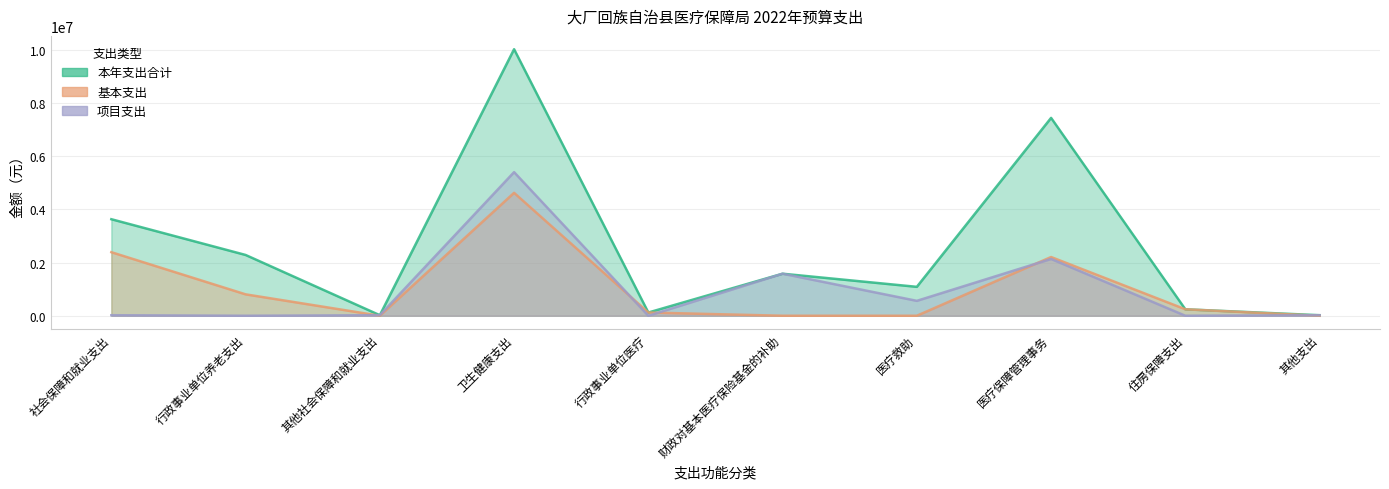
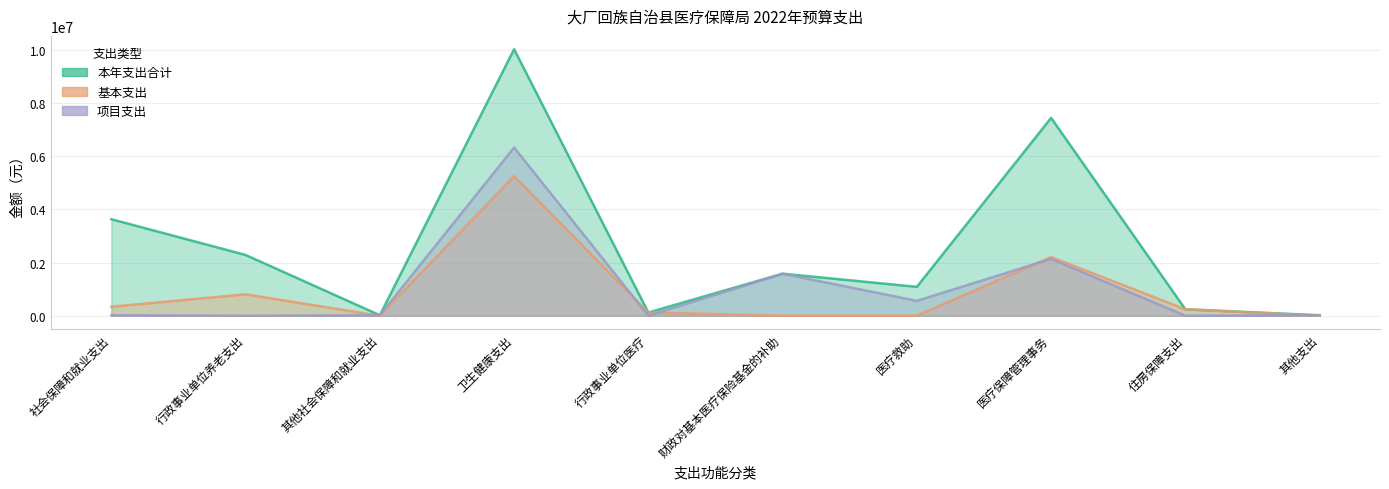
基本支出, 社会保障和就业支出: 2400000 -> 300000
基本支出, 卫生健康支出: 4600000 -> 5200000
项目支出, 卫生健康支出: 5400000 -> 6300000
